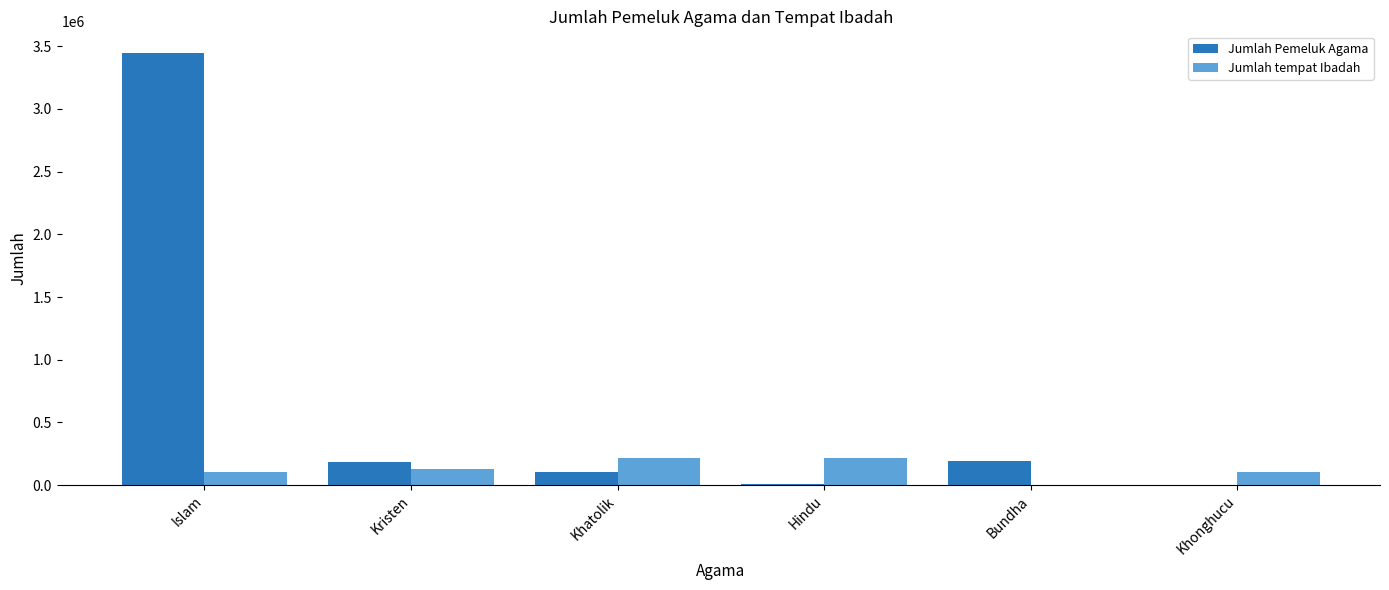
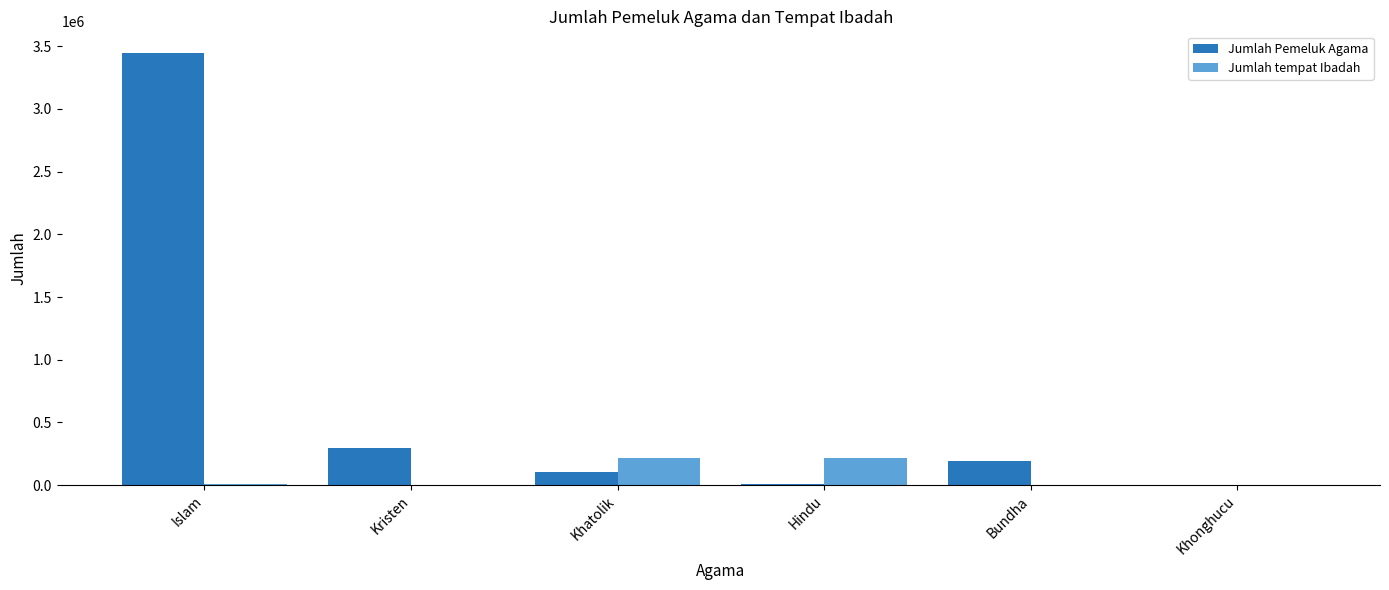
Jumlah tempat Ibadah, Islam: 100000 -> 10000
Jumlah Pemeluk Agama, Kristen: 190000 -> 300000
Jumlah tempat Ibadah, Kristen: 130000 -> 0
Jumlah tempat Ibadah, Khonghucu: 100000 -> 0
